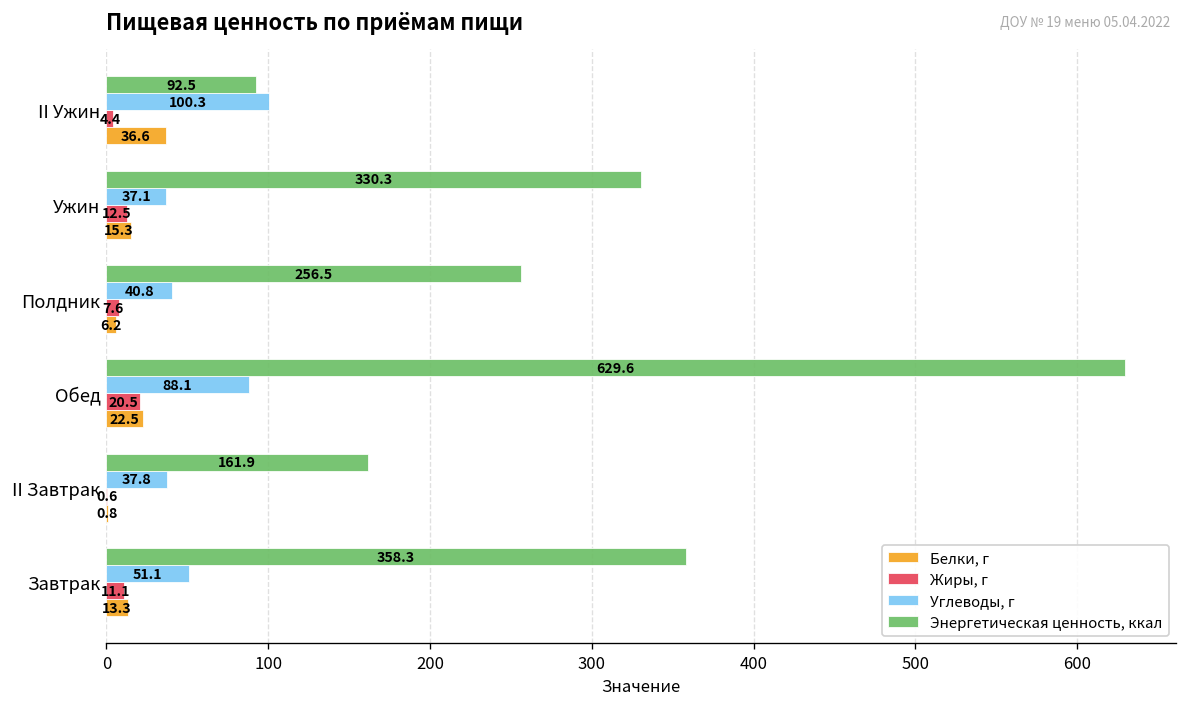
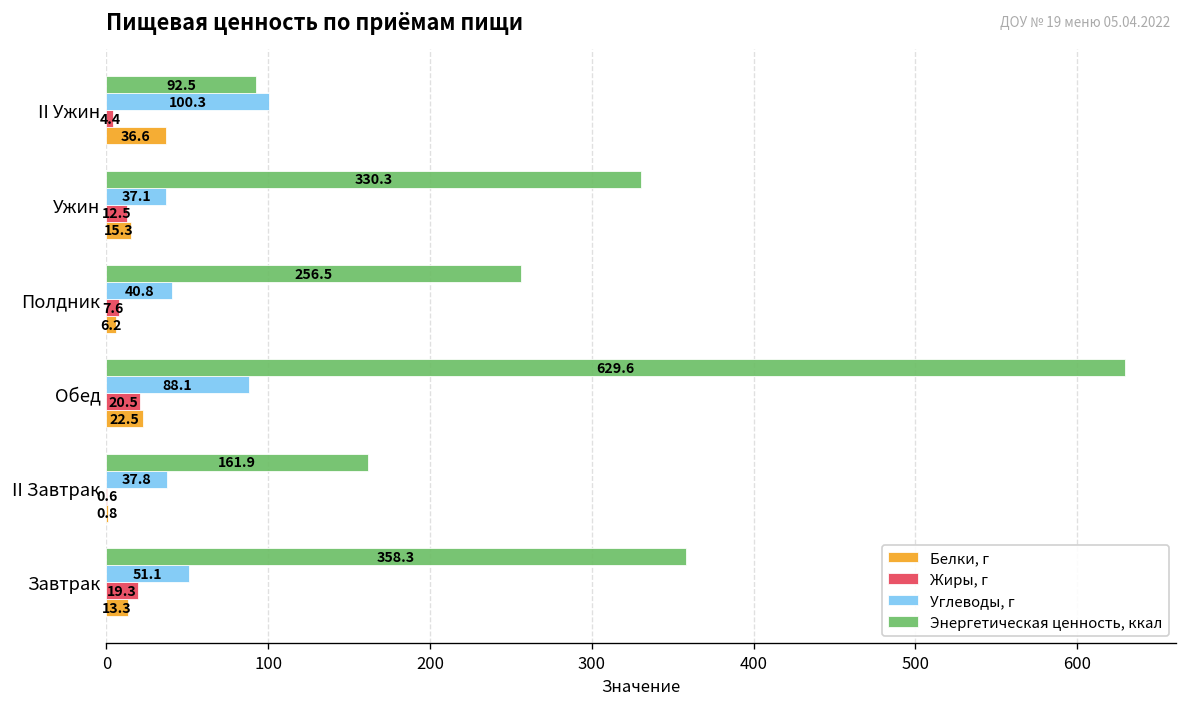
Жиры, г, Завтрак: 11.1 -> 19.3
